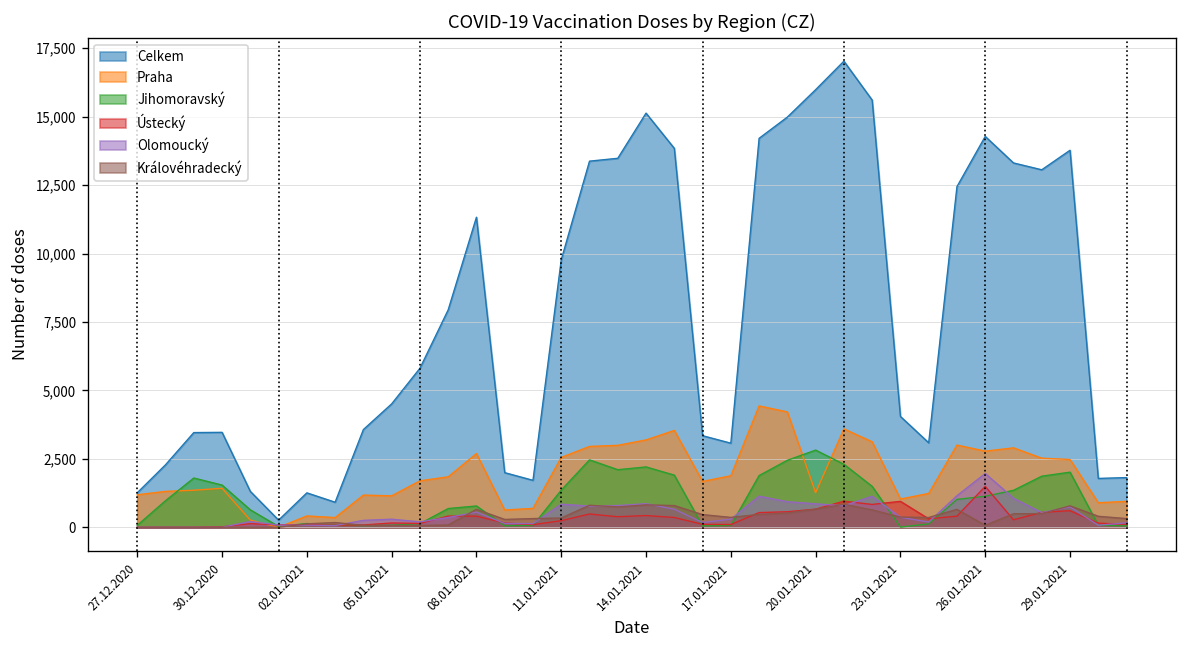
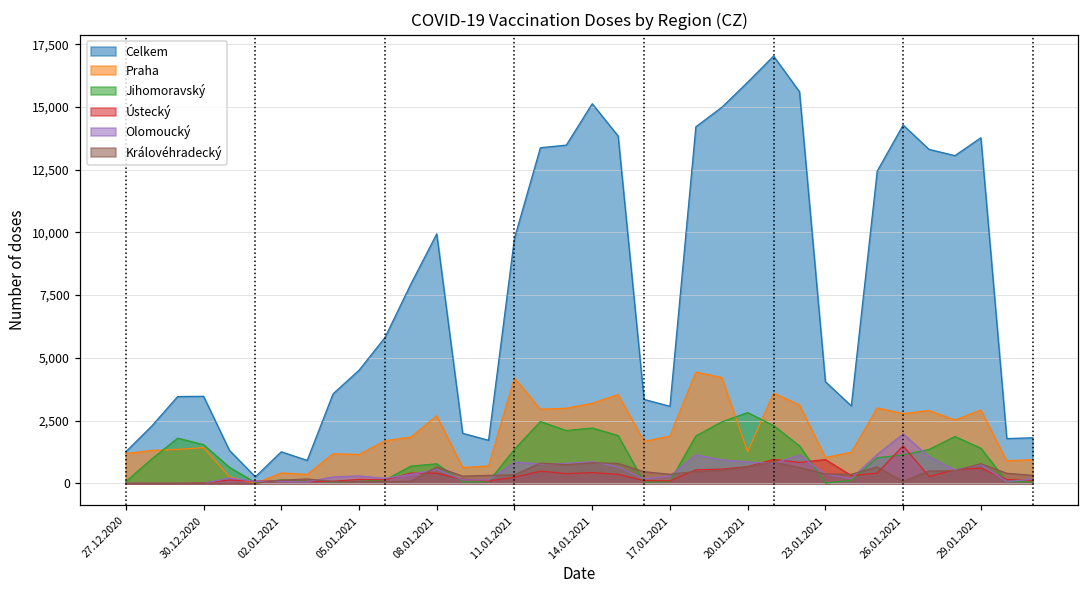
Celkem, 08.01.2021: 11,300 -> 9,900
Praha, 11.01.2021: 2,600 -> 4,200
Praha, 29.01.2021: 2,500 -> 2,900
Jihomoravský, 29.01.2021: 2,000 -> 1,400
